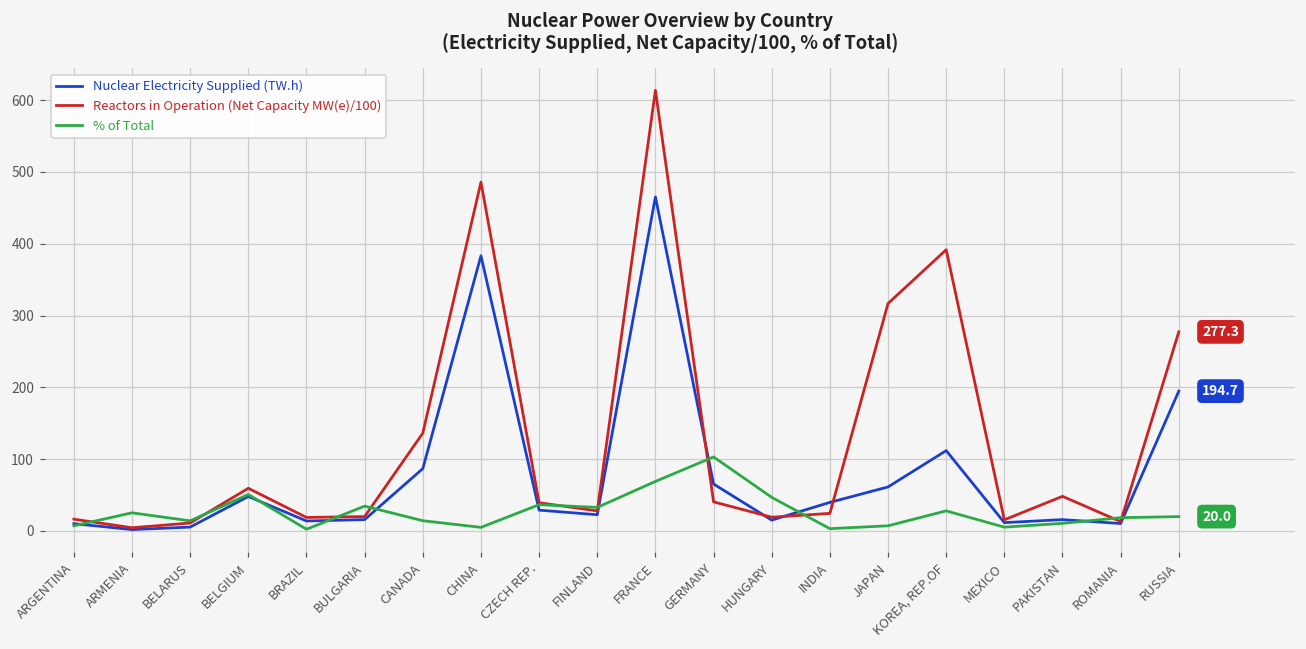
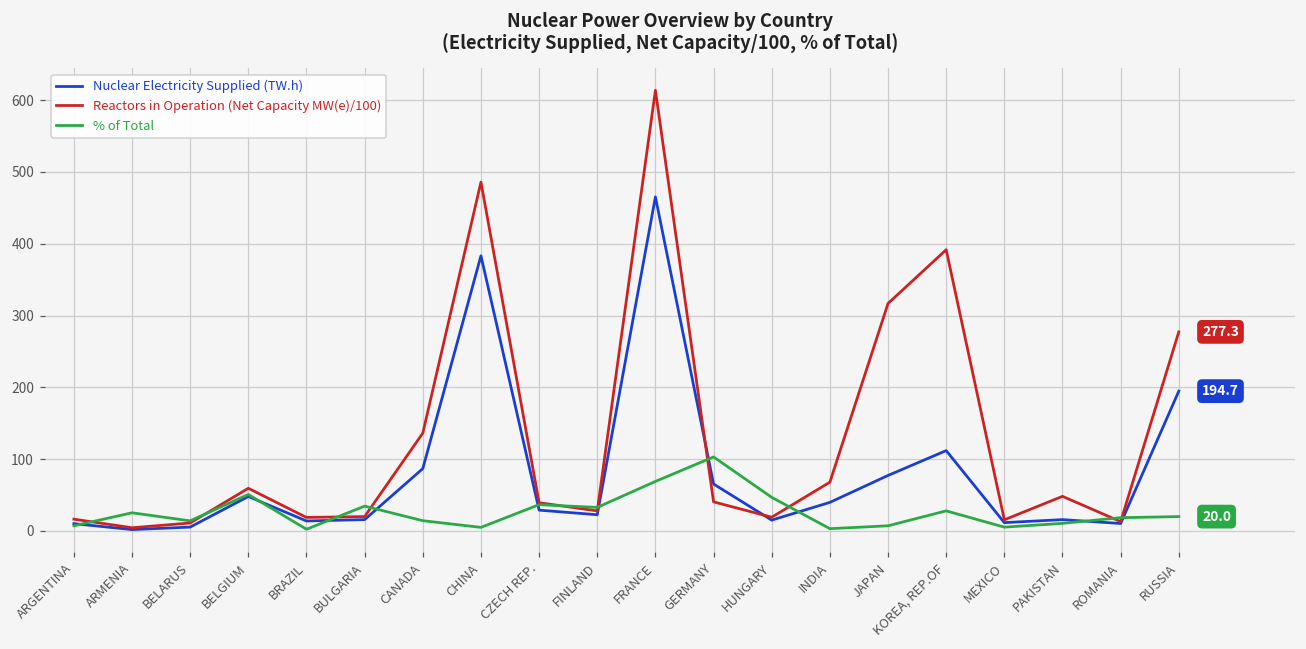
Reactors in Operation (Net Capacity MW(e)/100), INDIA: 20 -> 70
Nuclear Electricity Supplied (TW.h), JAPAN: 60 -> 80
